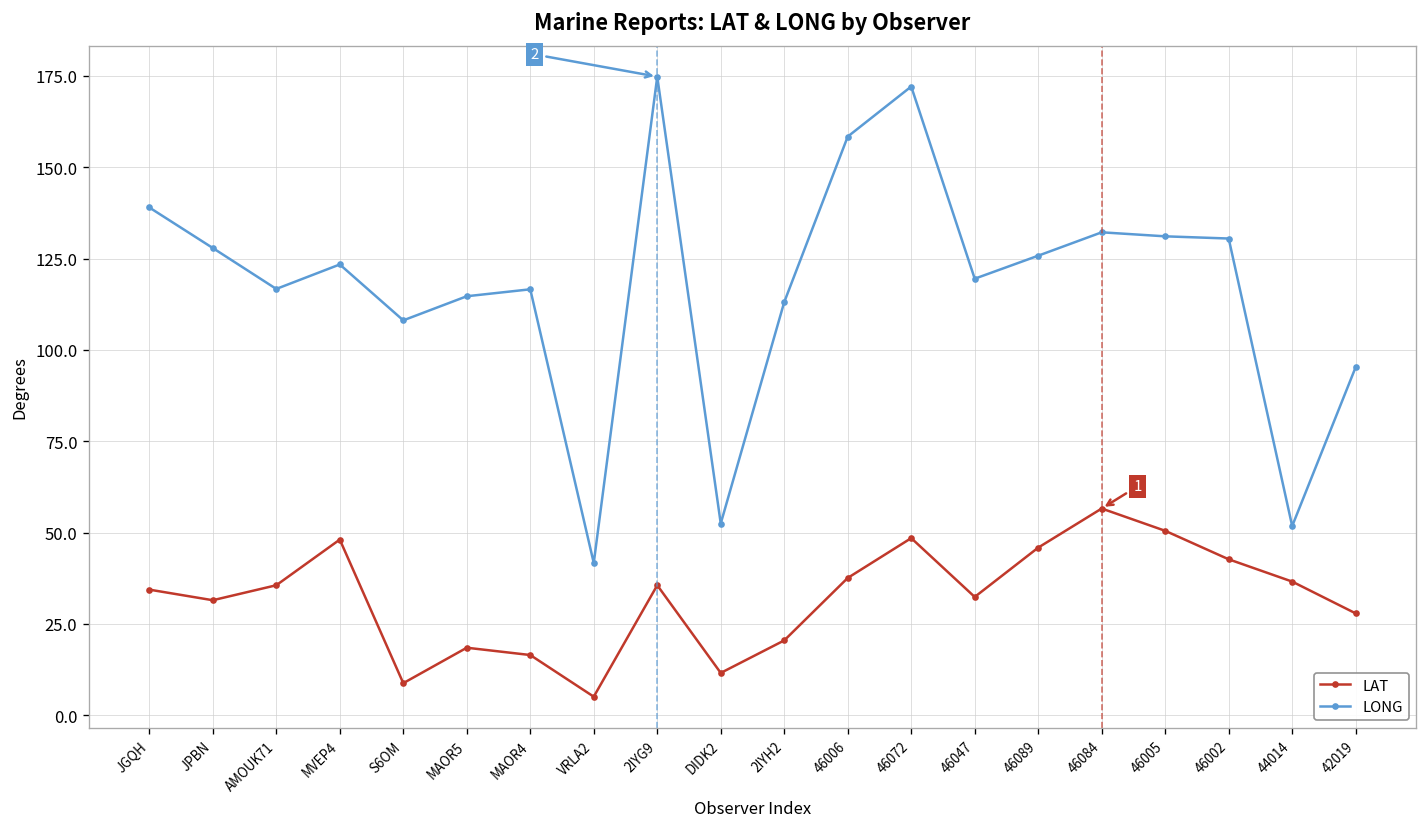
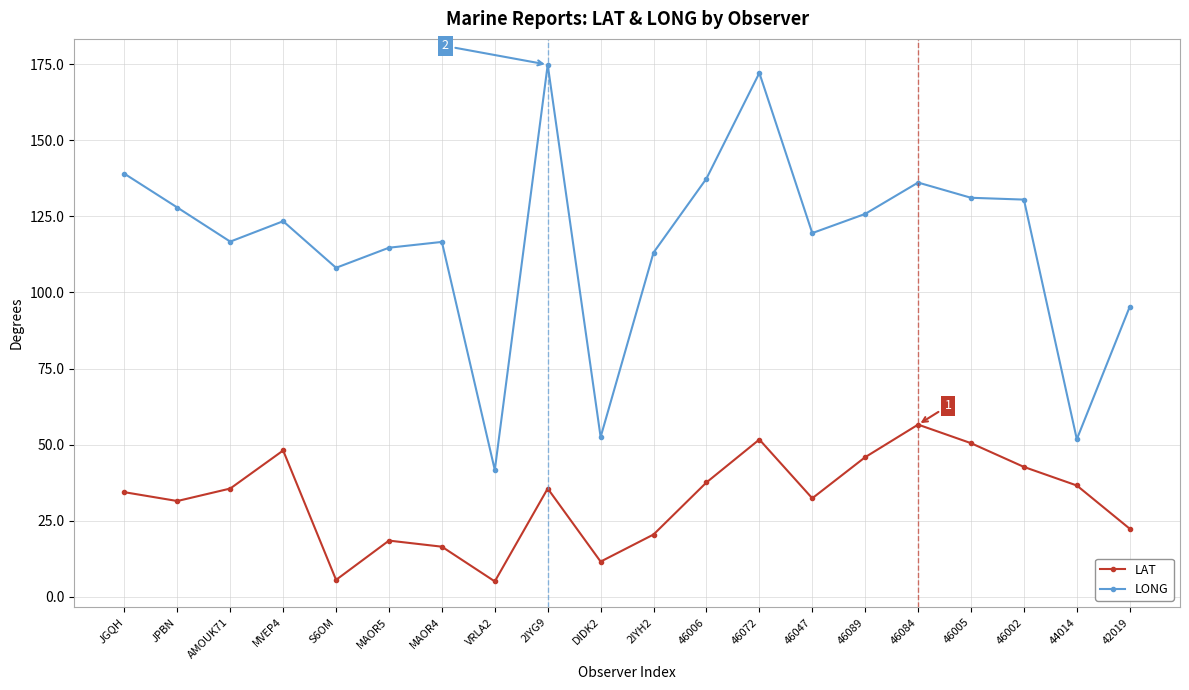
LAT, S6OM: 9 -> 6
LONG, 46006: 158 -> 137
LAT, 46072: 49 -> 52
LONG, 46084: 132 -> 136
LAT, 42019: 28 -> 22
